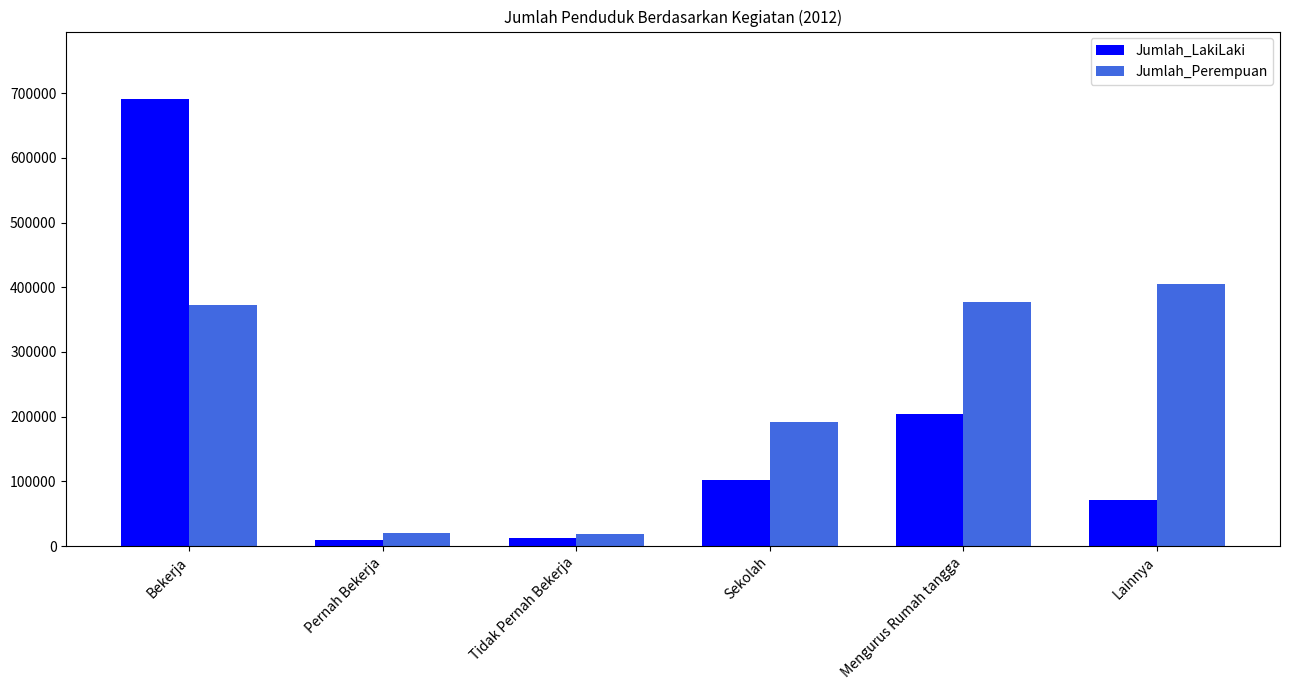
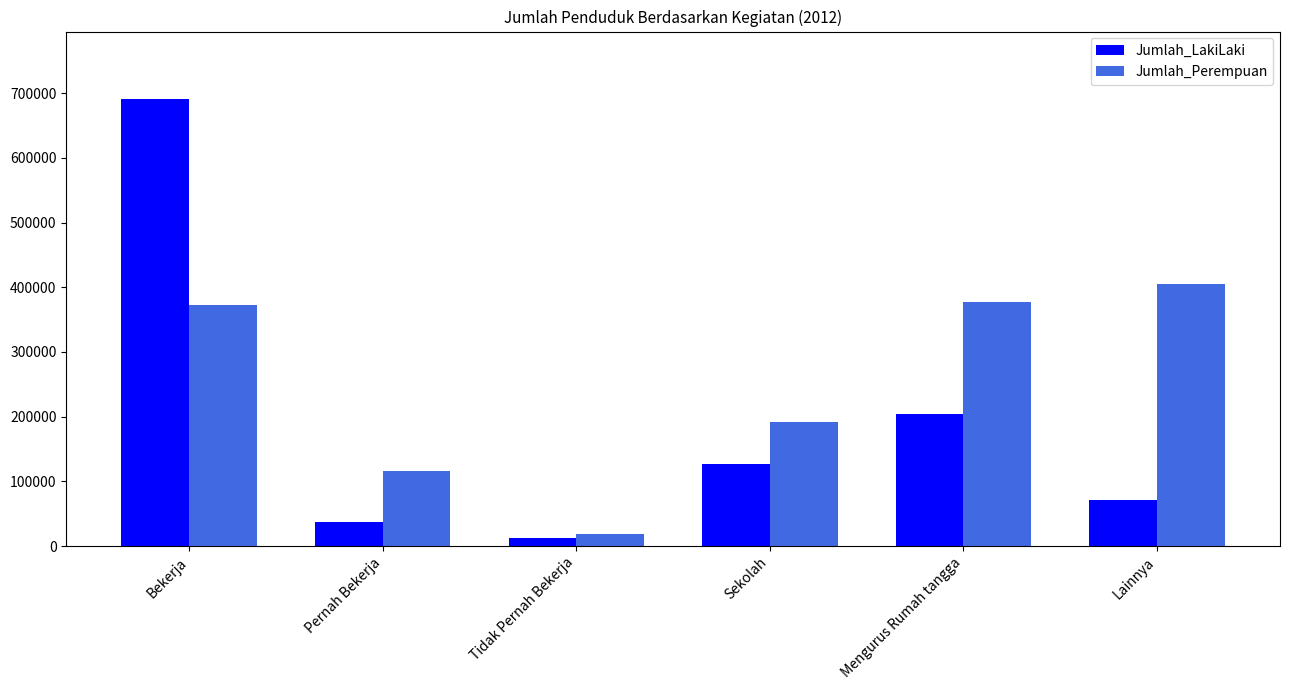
Jumlah_LakiLaki, Pernah Bekerja: 10000 -> 40000
Jumlah_Perempuan, Pernah Bekerja: 20000 -> 120000
Jumlah_LakiLaki, Sekolah: 100000 -> 130000
